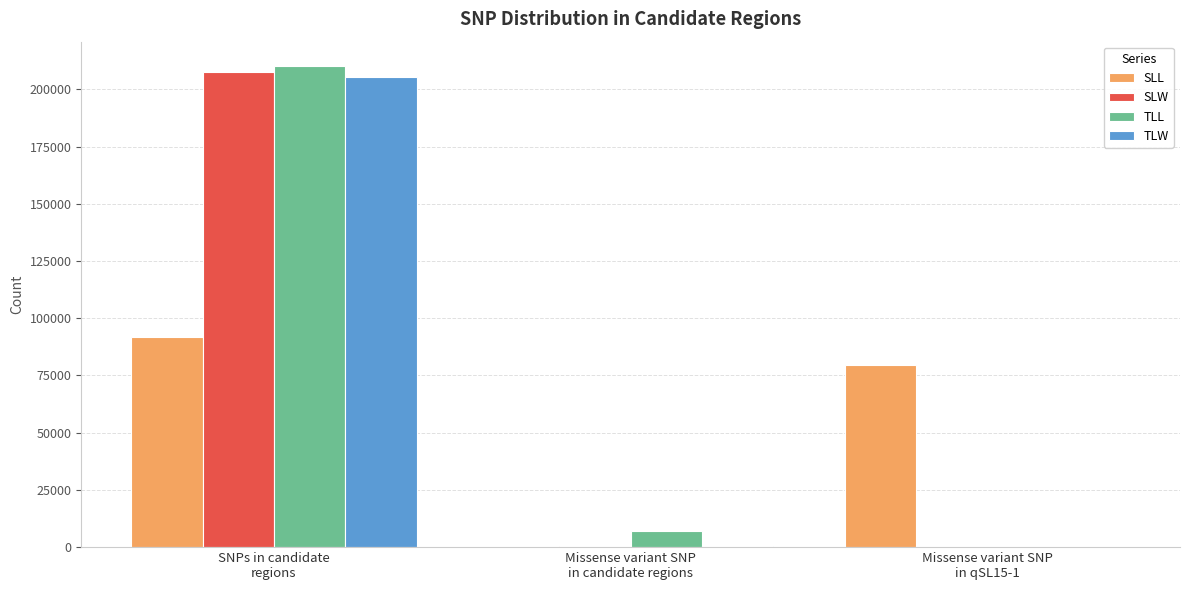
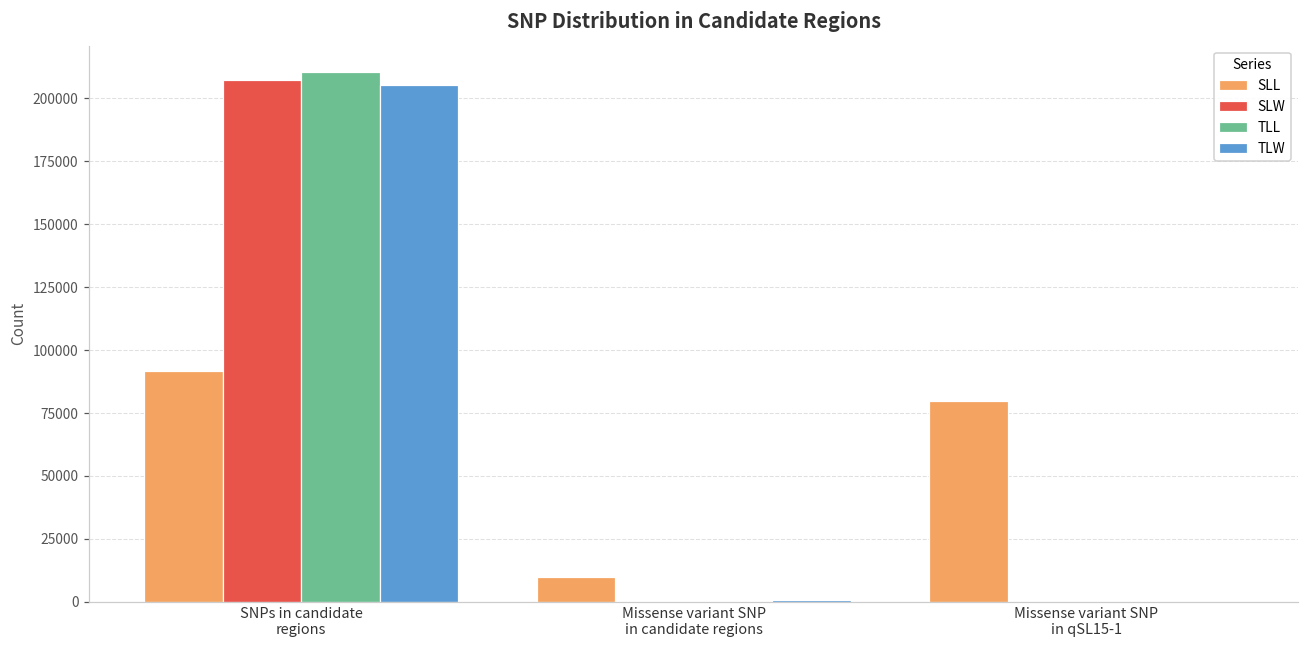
SLL, Missense variant SNP in candidate regions: 0 -> 10000
TLL, Missense variant SNP in candidate regions: 7000 -> 0
